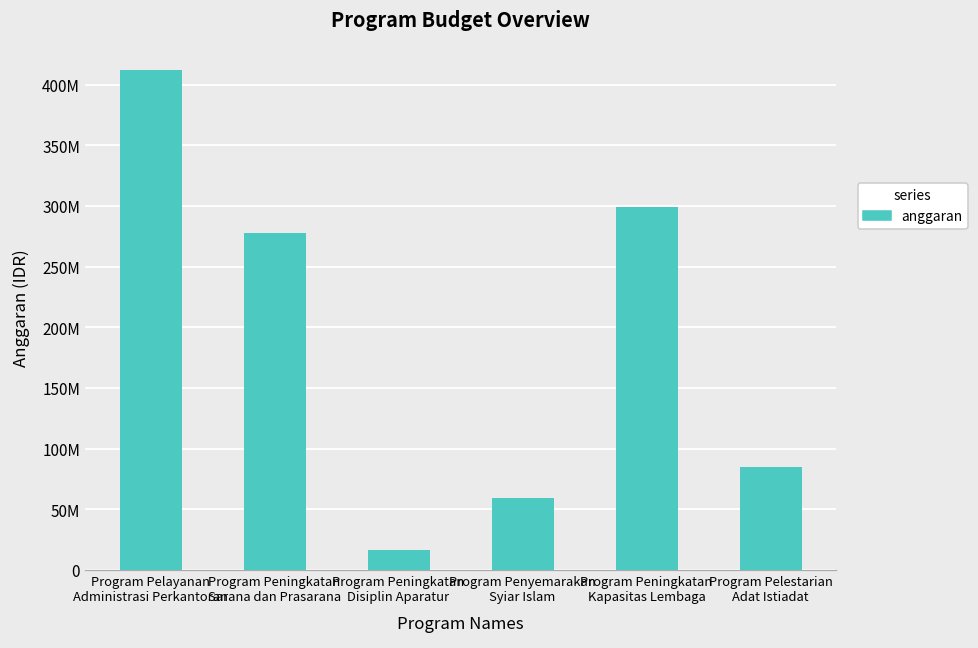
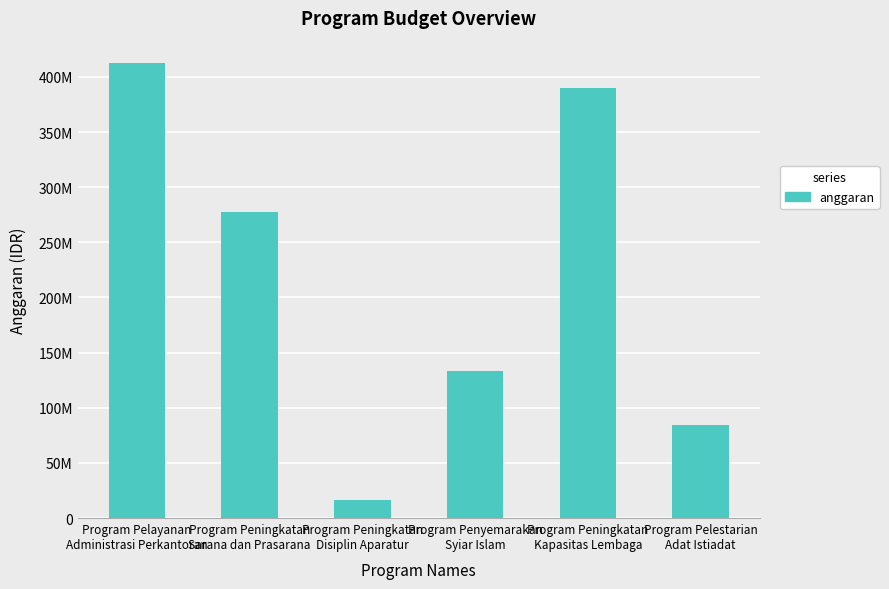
Program Penyemarakan Syiar Islam: 59000000 -> 133000000
Program Peningkatan Kapasitas Lembaga: 299000000 -> 390000000
